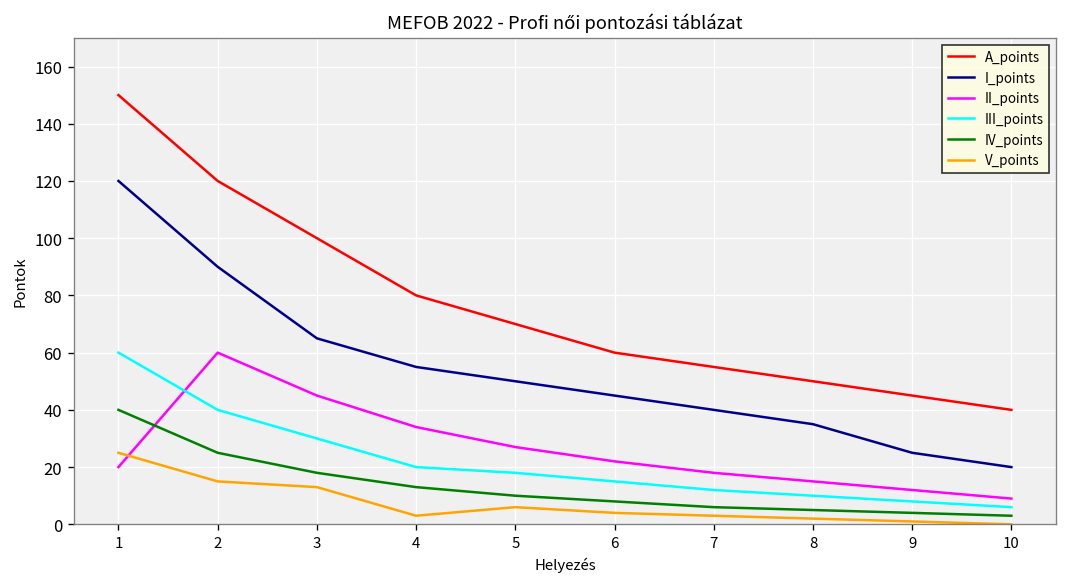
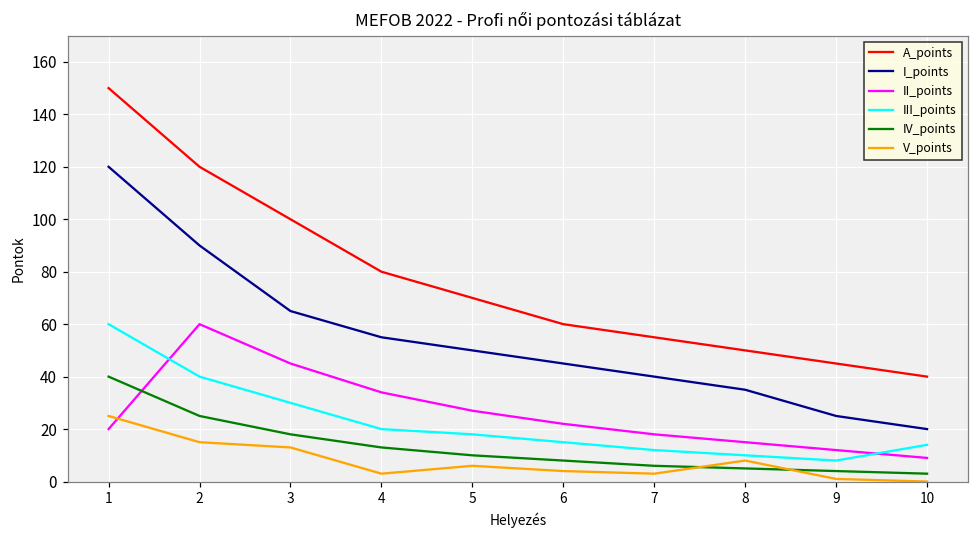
V_points, 8: 2 -> 8
III_points, 10: 6 -> 14
